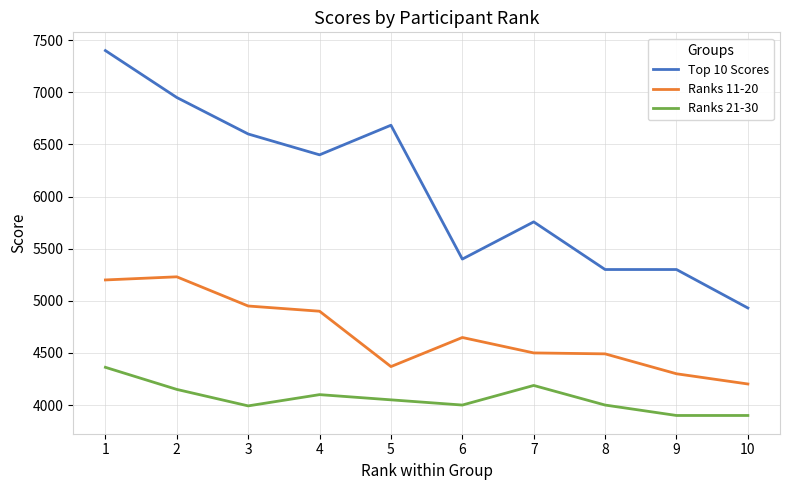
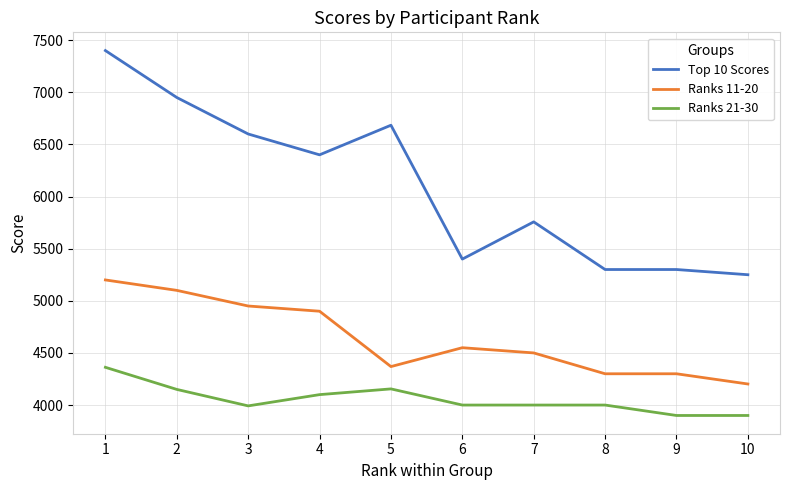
Ranks 11-20, 2: 5230 -> 5100
Ranks 21-30, 5: 4050 -> 4160
Ranks 11-20, 6: 4650 -> 4550
Ranks 21-30, 7: 4190 -> 4000
Ranks 11-20, 8: 4490 -> 4300
Top 10 Scores, 10: 4930 -> 5250
